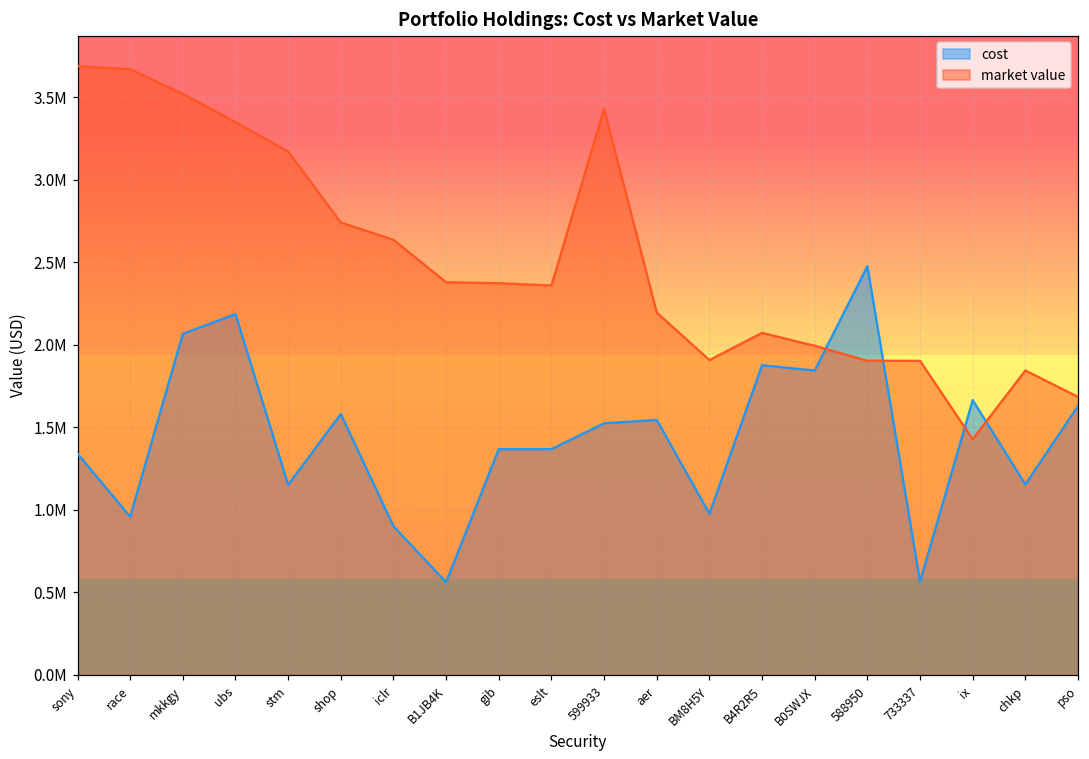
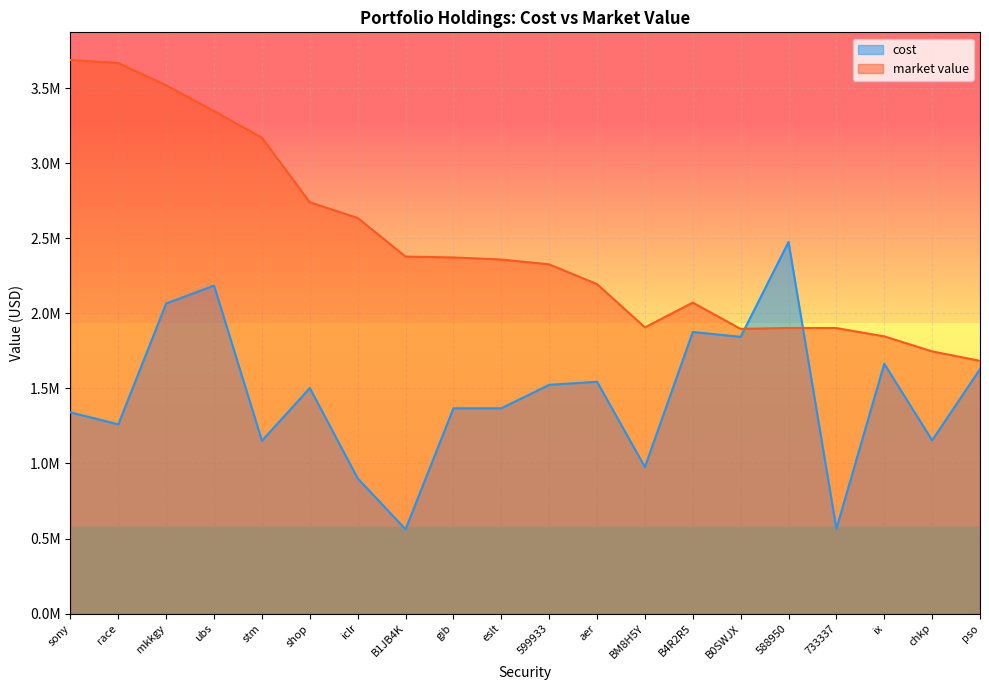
cost, race: 960000 -> 1260000
cost, shop: 1580000 -> 1500000
market value, 599933: 3430000 -> 2330000
market value, B0SWJX: 1990000 -> 1900000
market value, ix: 1430000 -> 1850000
market value, chkp: 1840000 -> 1750000
